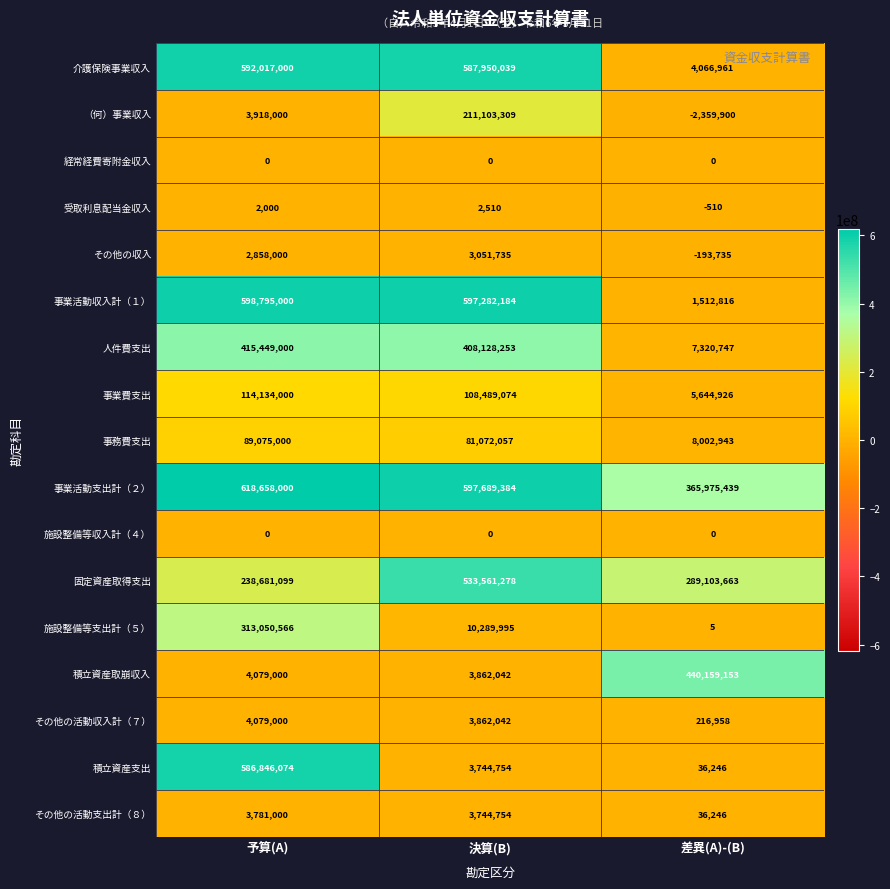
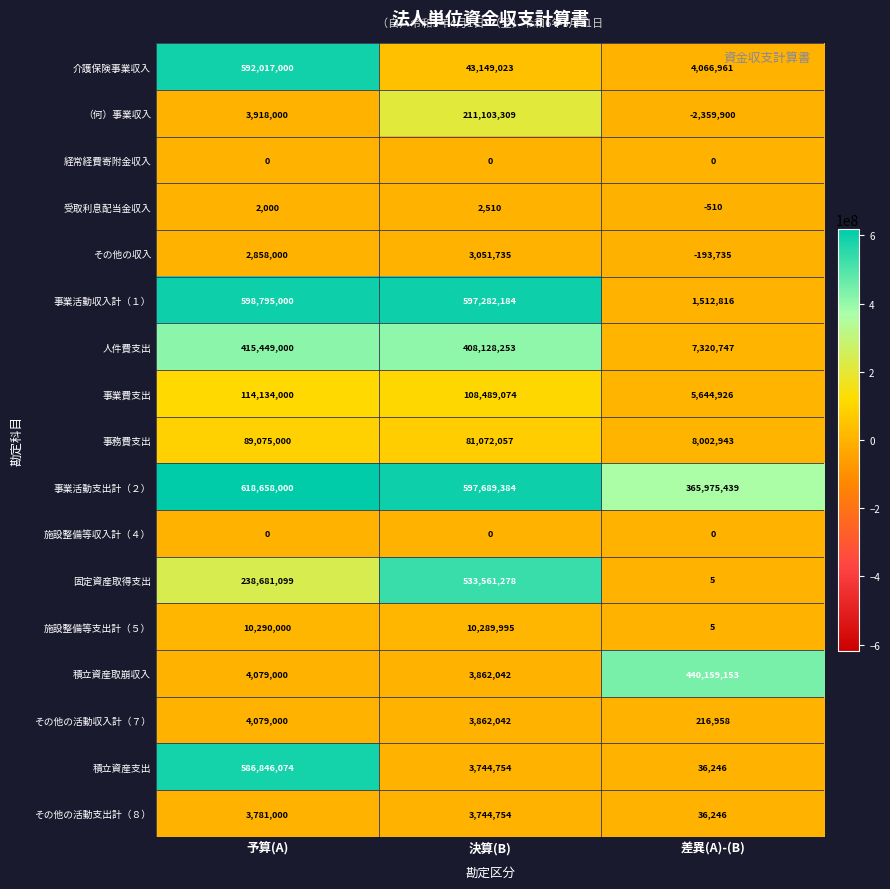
介護保険事業収入, 決算(B): 587,950,039 -> 43,149,023
固定資産取得支出, 差異(A)-(B): 289,103,663 -> 5
施設整備等支出計（５）, 予算(A): 313,050,566 -> 10,290,000
